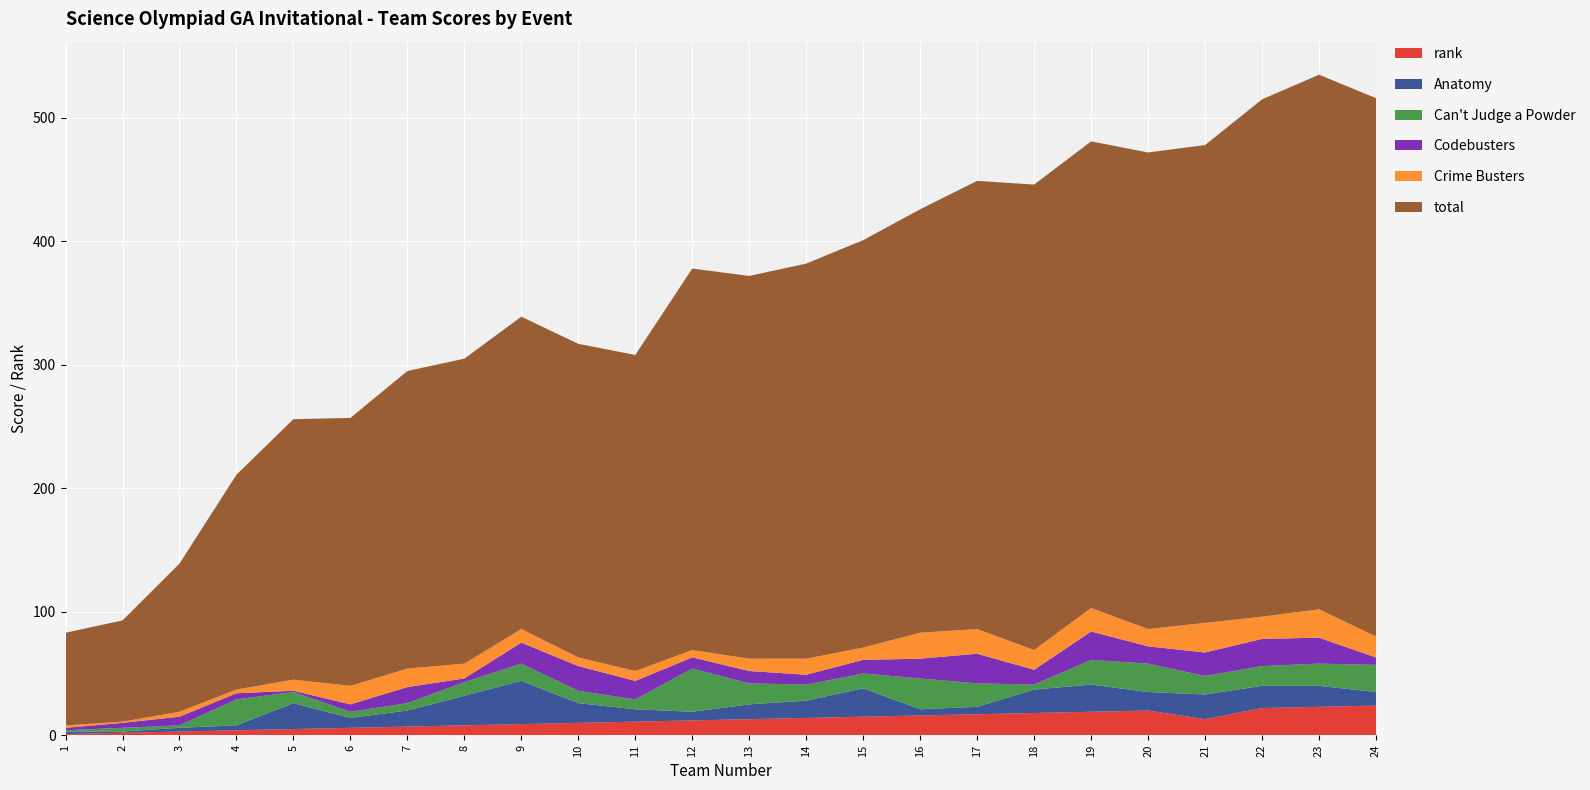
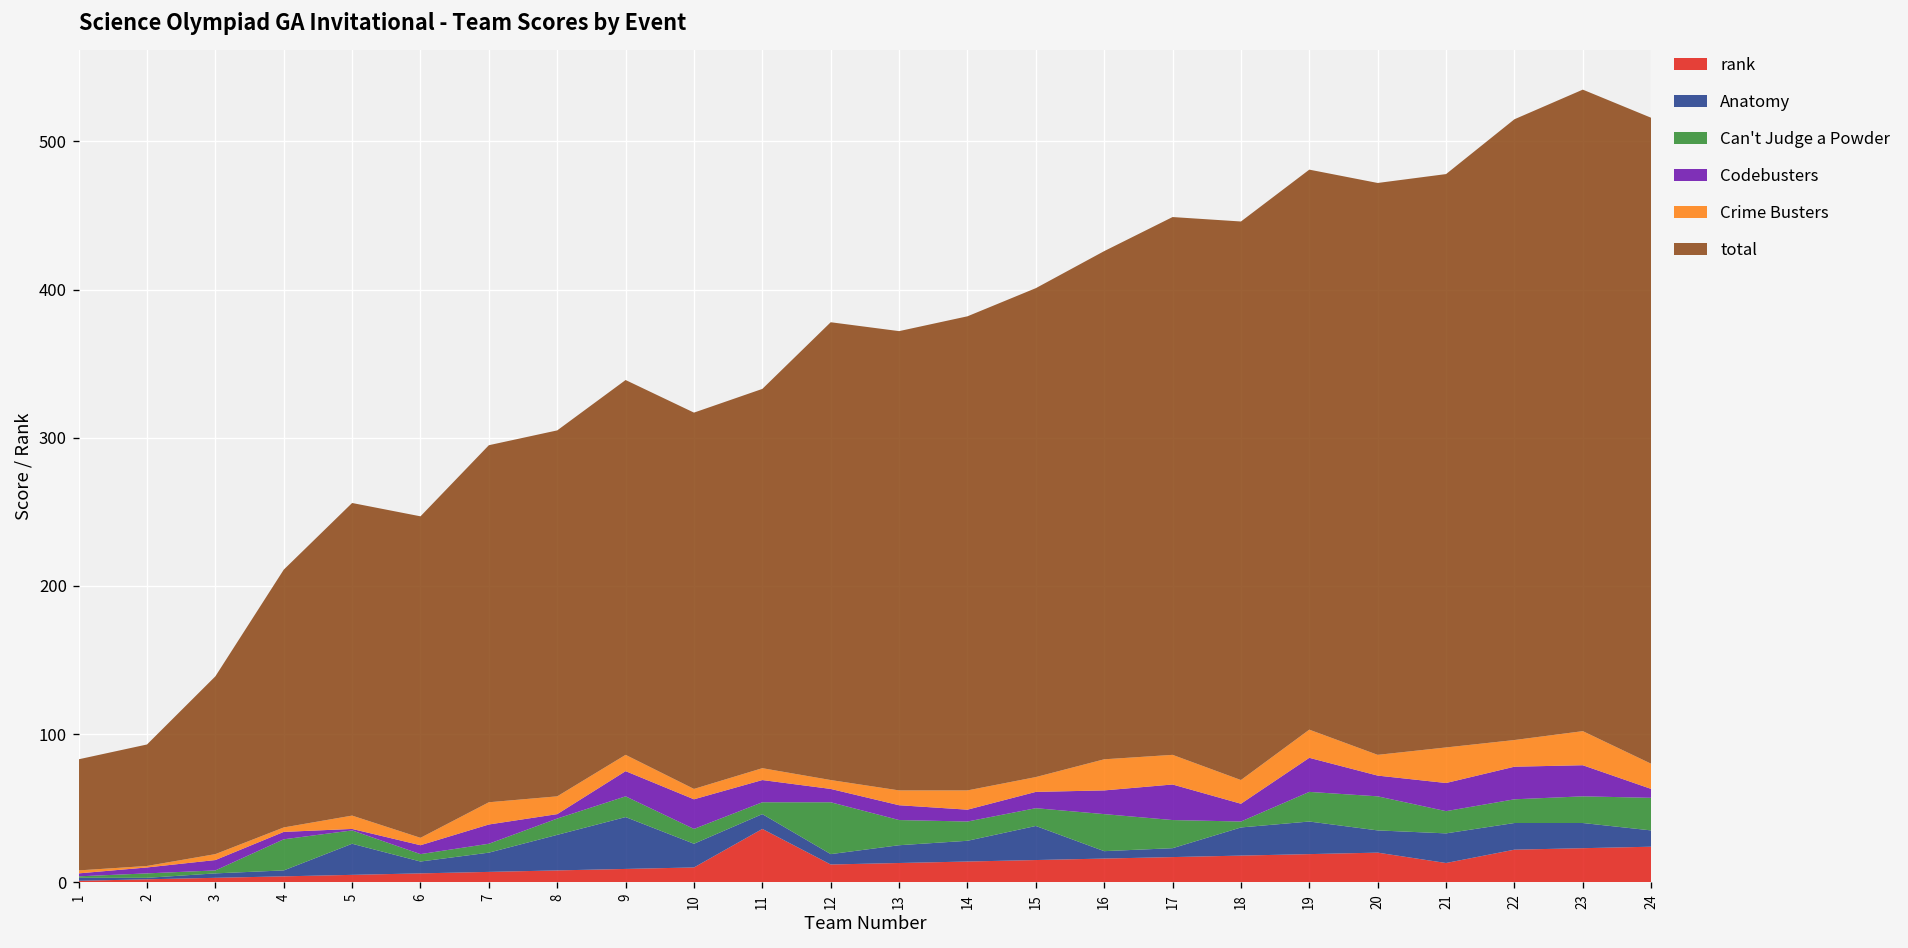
Crime Busters, 6: 15 -> 5
rank, 11: 11 -> 36
